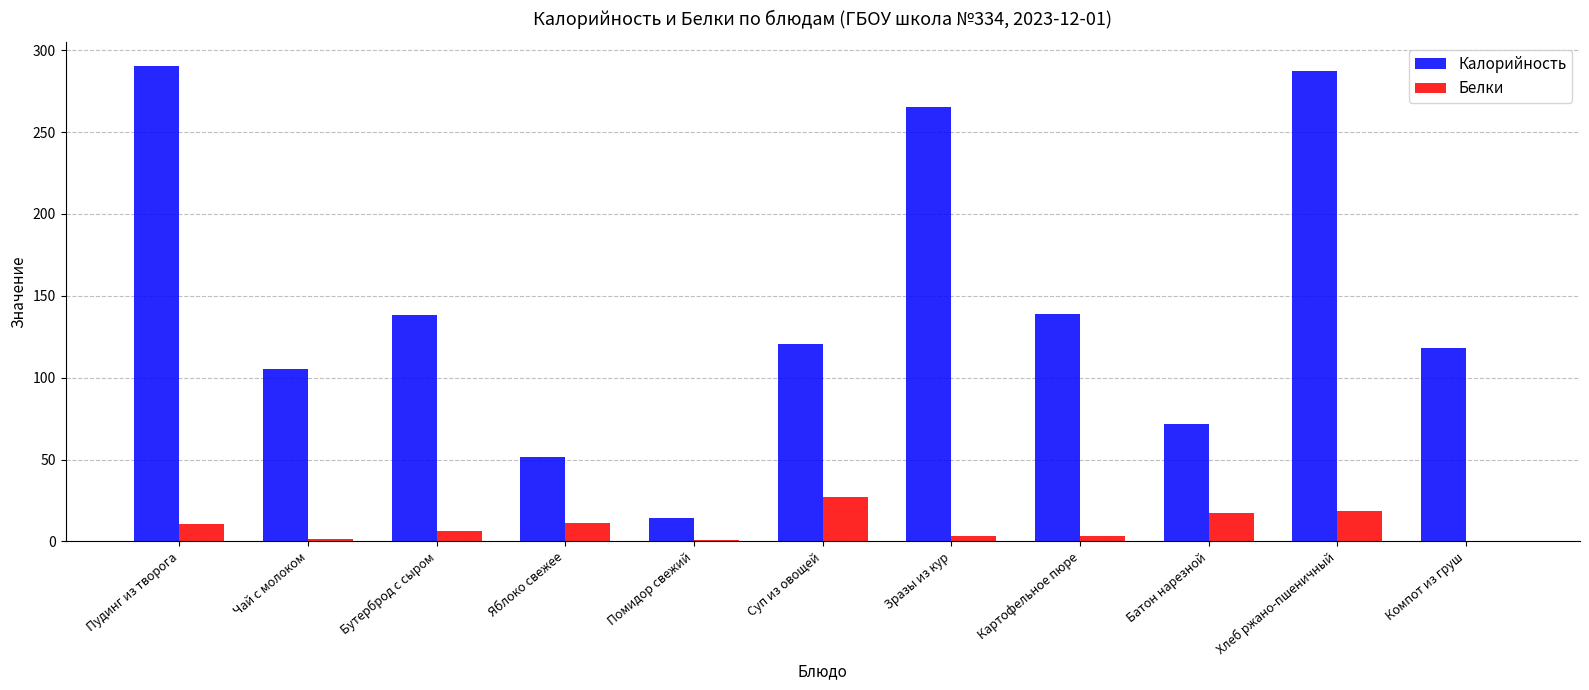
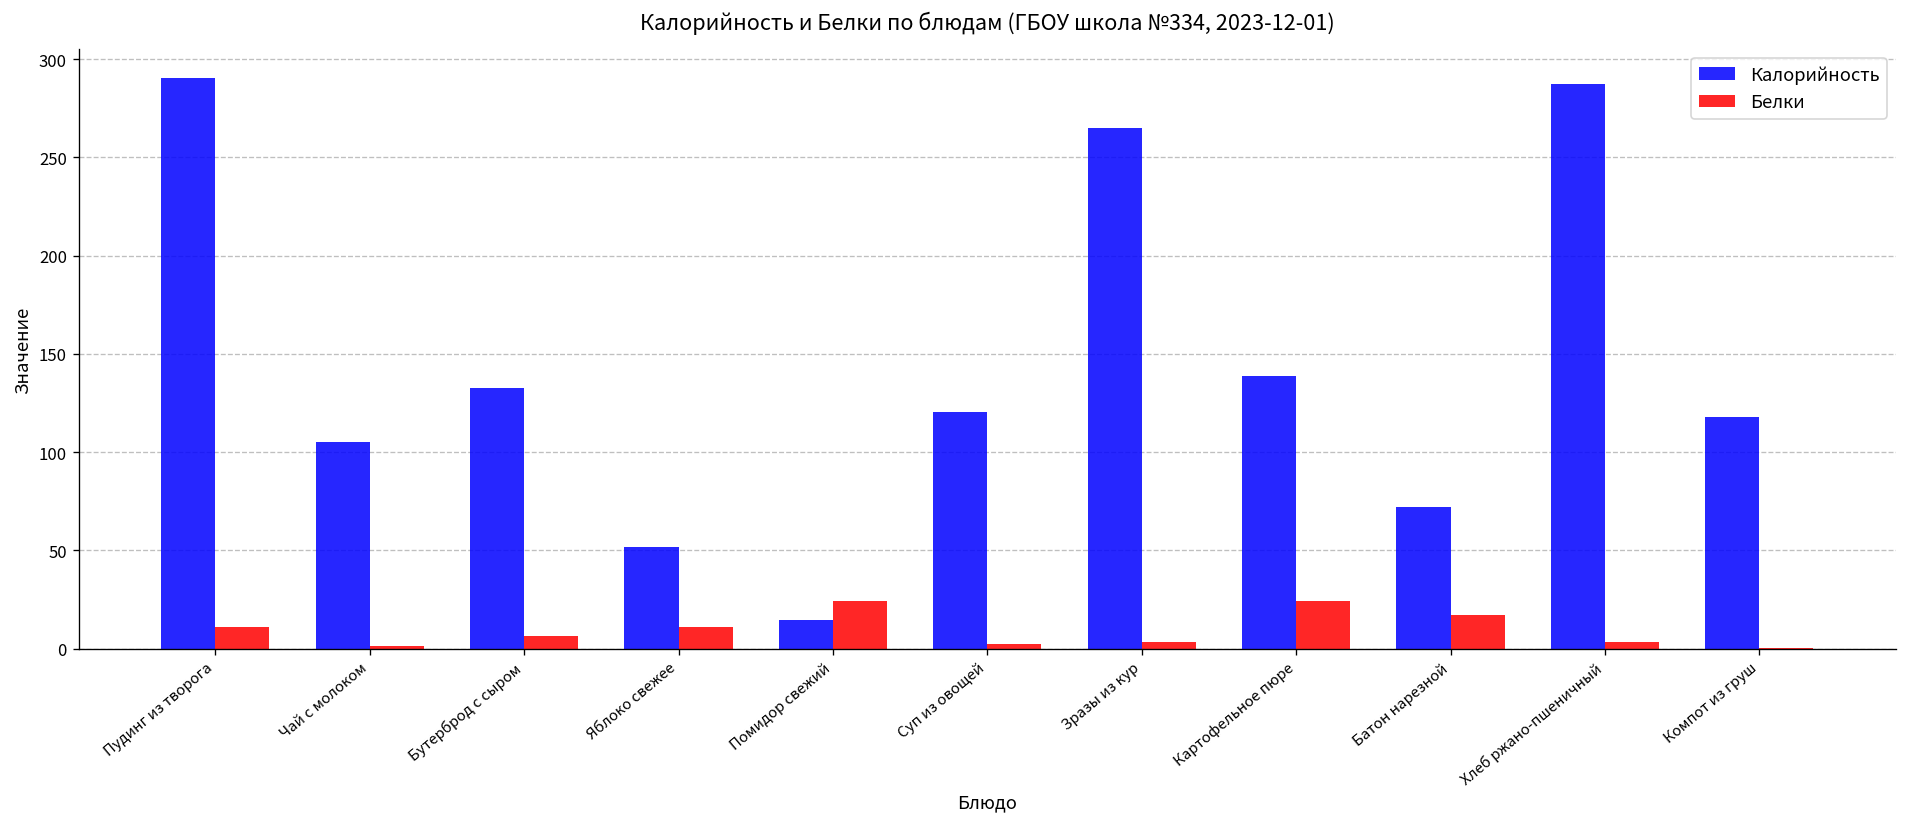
Калорийность, Бутерброд с сыром: 139 -> 133
Белки, Помидор свежий: 1 -> 24
Белки, Суп из овощей: 27 -> 3
Белки, Картофельное пюре: 3 -> 24
Белки, Хлеб ржано-пшеничный: 19 -> 3
